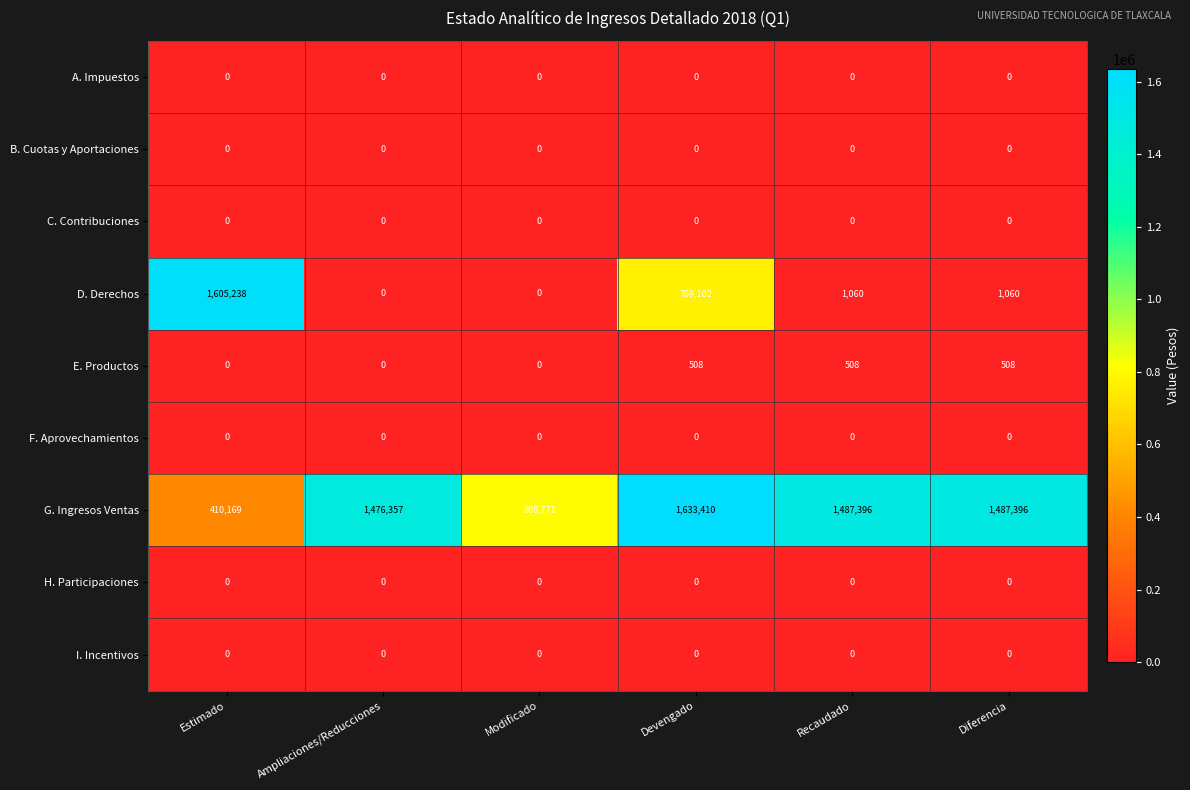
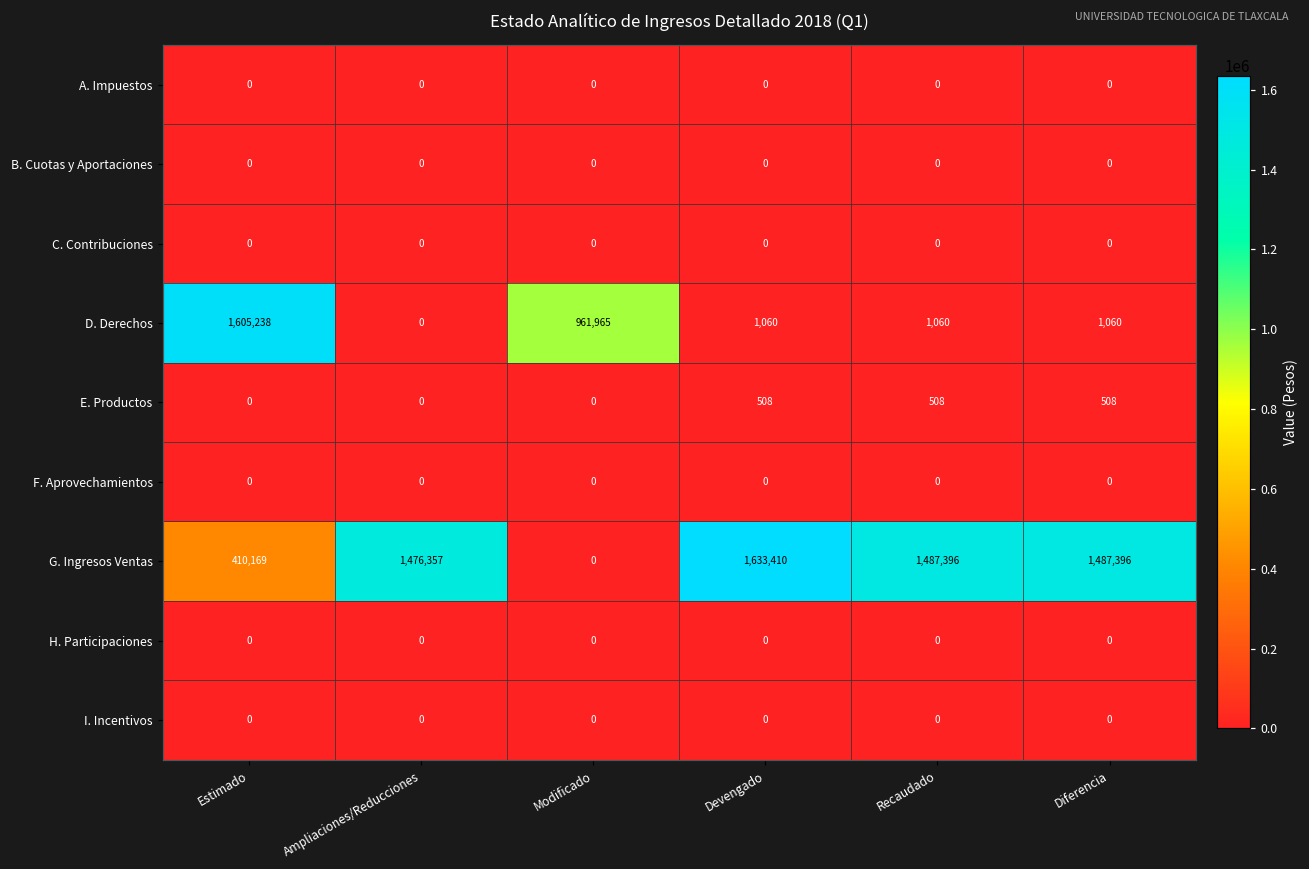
D. Derechos, Modificado: 0 -> 961,965
D. Derechos, Devengado: 769,102 -> 1,060
G. Ingresos Ventas, Modificado: 808,771 -> 0
